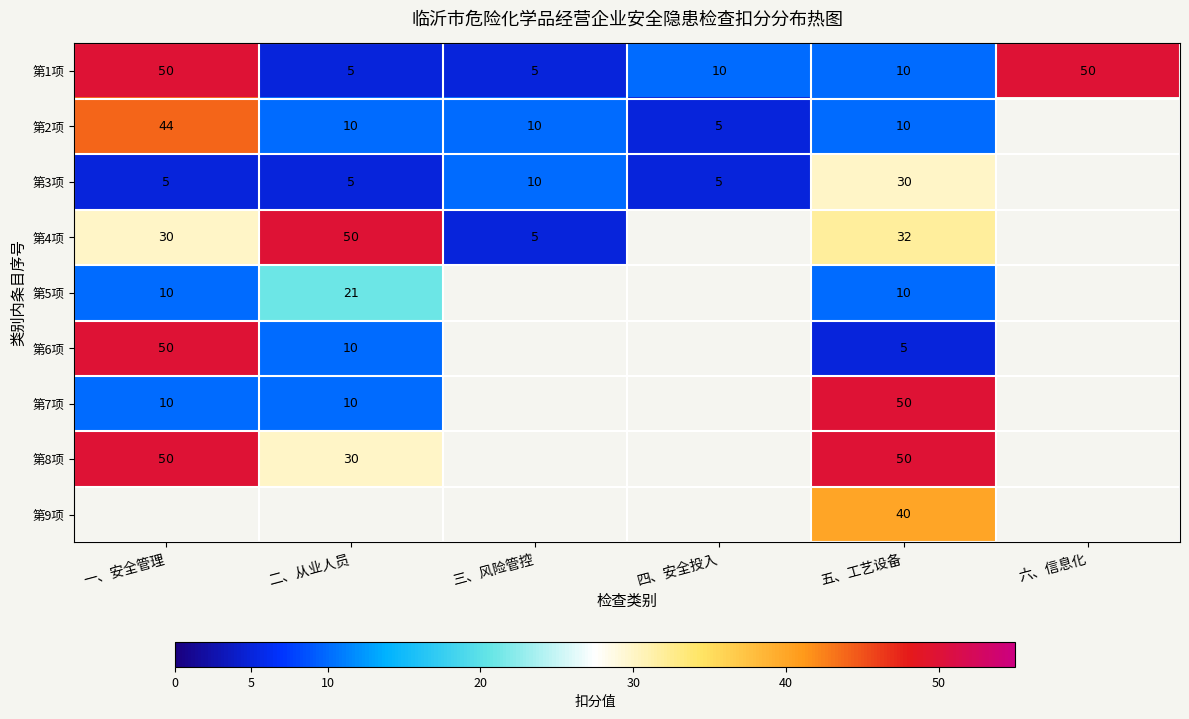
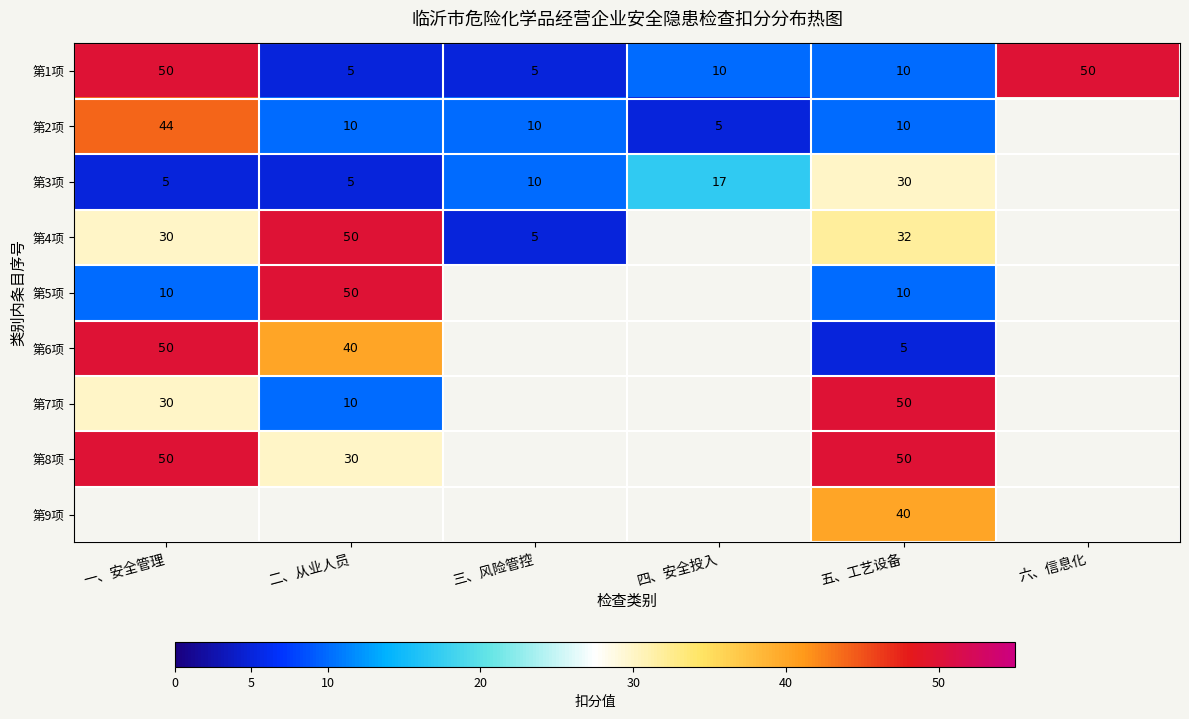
第3项, 四、安全投入: 5 -> 17
第5项, 二、从业人员: 21 -> 50
第6项, 二、从业人员: 10 -> 40
第7项, 一、安全管理: 10 -> 30
